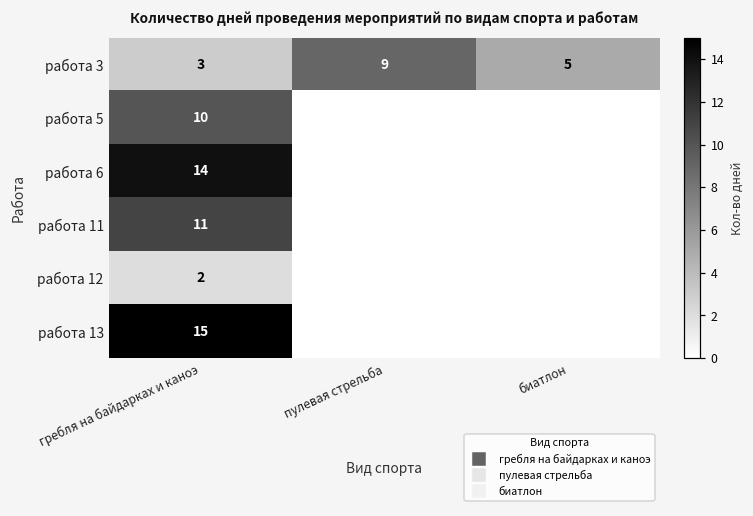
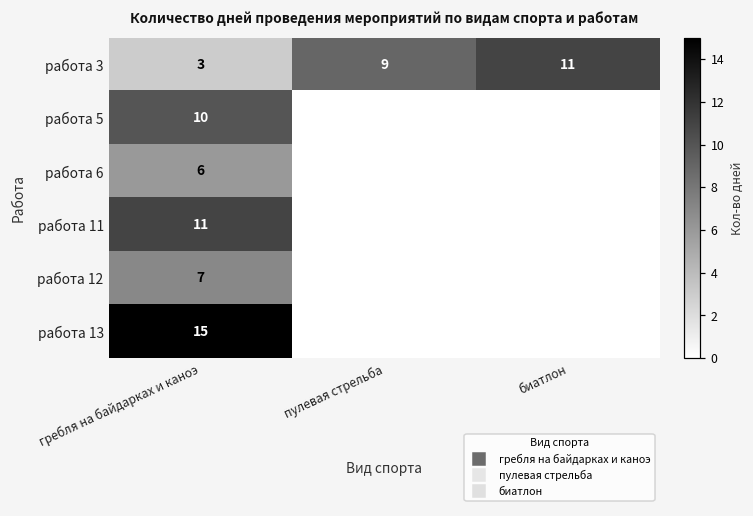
работа 3, биатлон: 5 -> 11
работа 6, гребля на байдарках и каноэ: 14 -> 6
работа 12, гребля на байдарках и каноэ: 2 -> 7
